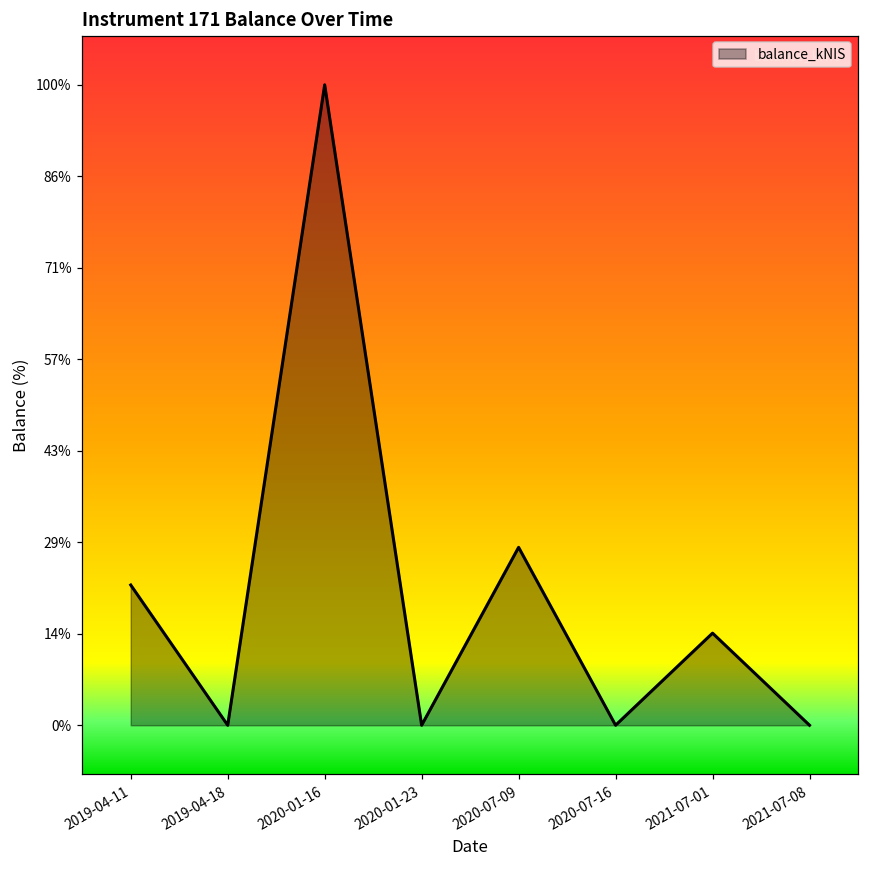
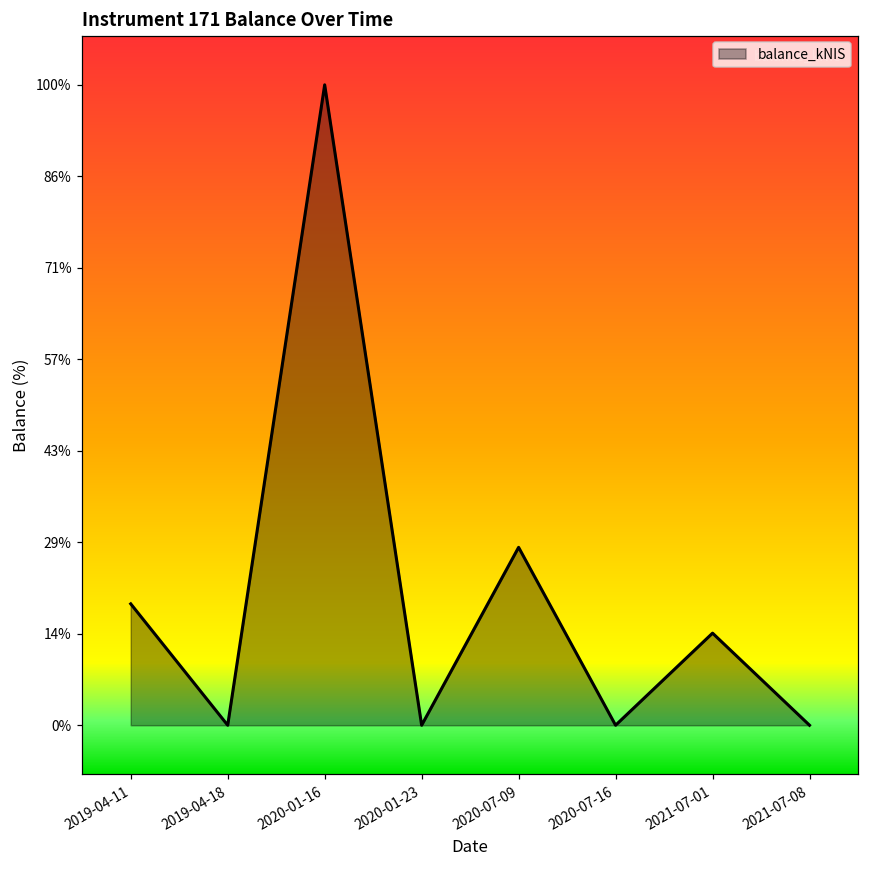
2019-04-11: 22% -> 19%
